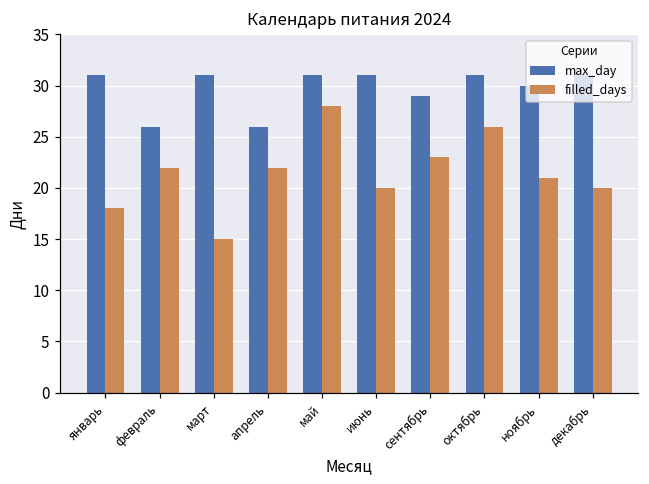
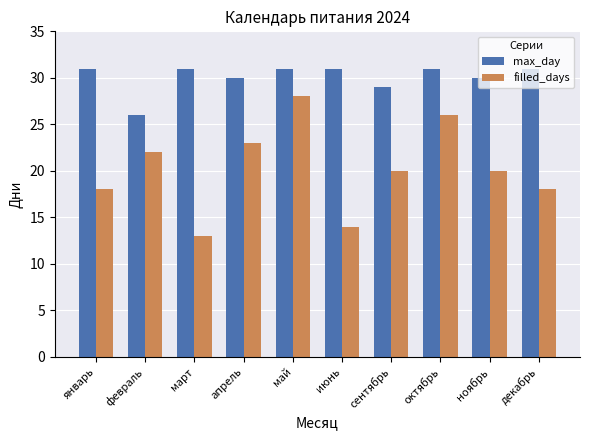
filled_days, март: 15 -> 13
max_day, апрель: 26 -> 30
filled_days, апрель: 22 -> 23
filled_days, июнь: 20 -> 14
filled_days, сентябрь: 23 -> 20
filled_days, ноябрь: 21 -> 20
filled_days, декабрь: 20 -> 18
